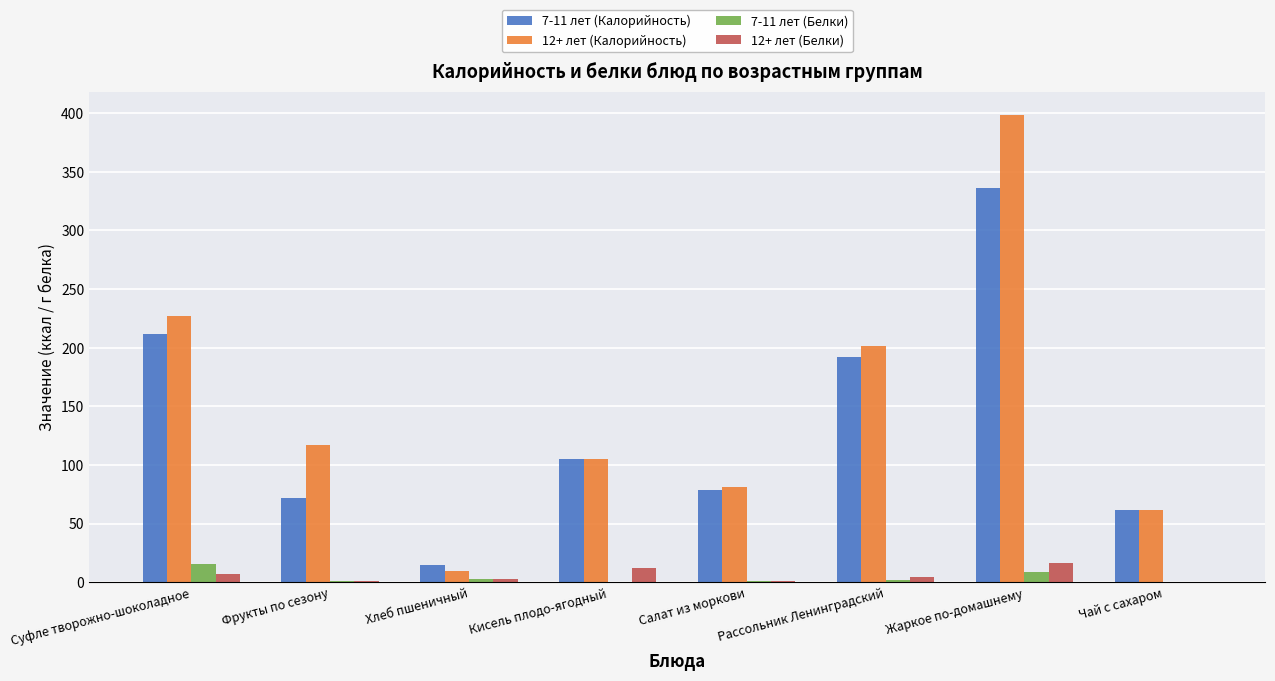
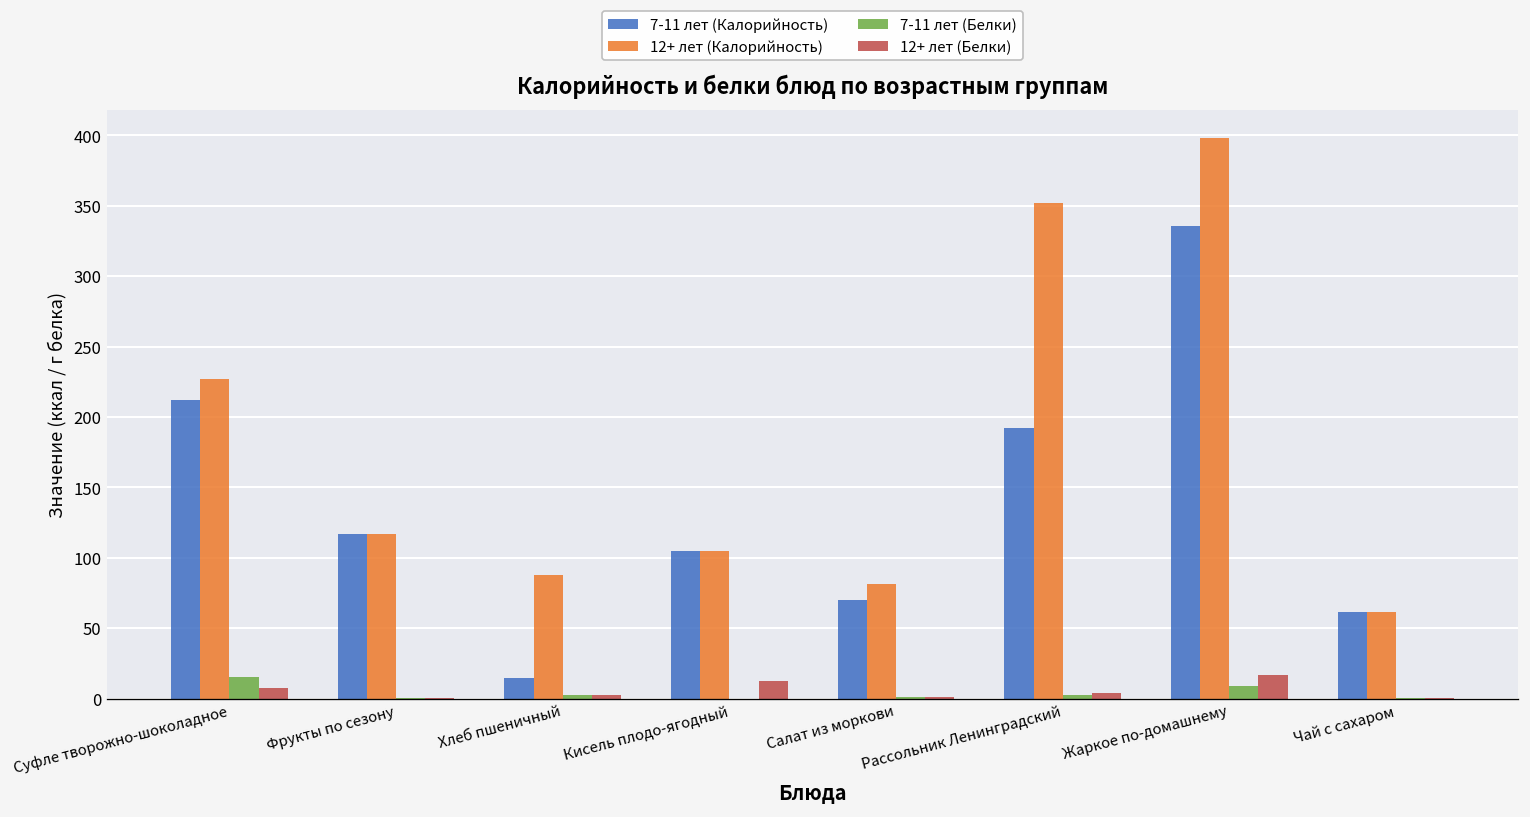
7-11 лет (Калорийность), Фрукты по сезону: 72 -> 117
12+ лет (Калорийность), Хлеб пшеничный: 10 -> 88
7-11 лет (Калорийность), Салат из моркови: 79 -> 70
12+ лет (Калорийность), Рассольник Ленинградский: 201 -> 352
